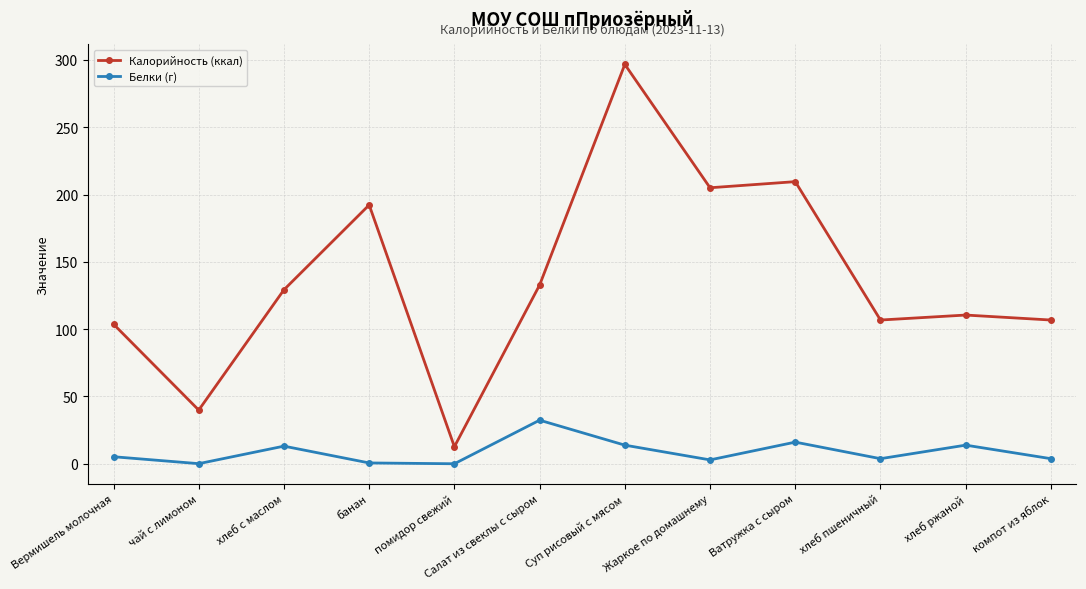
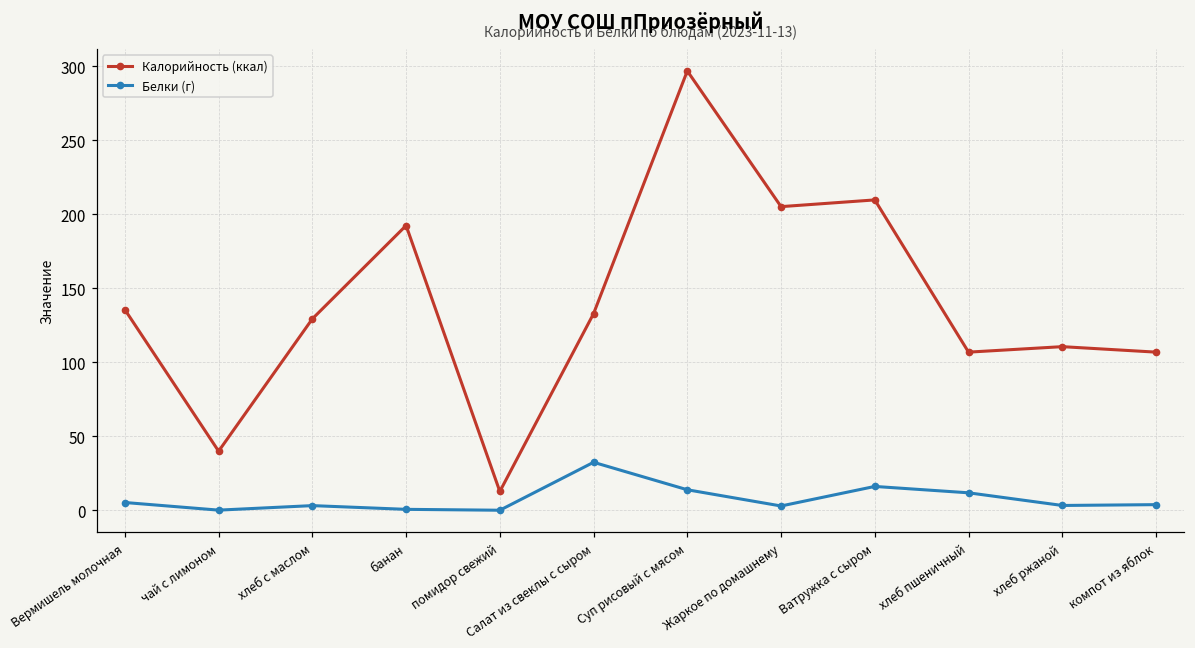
Калорийность (ккал), Вермишель молочная: 104 -> 135
Белки (г), хлеб с маслом: 13 -> 3
Белки (г), хлеб пшеничный: 4 -> 12
Белки (г), хлеб ржаной: 14 -> 3
